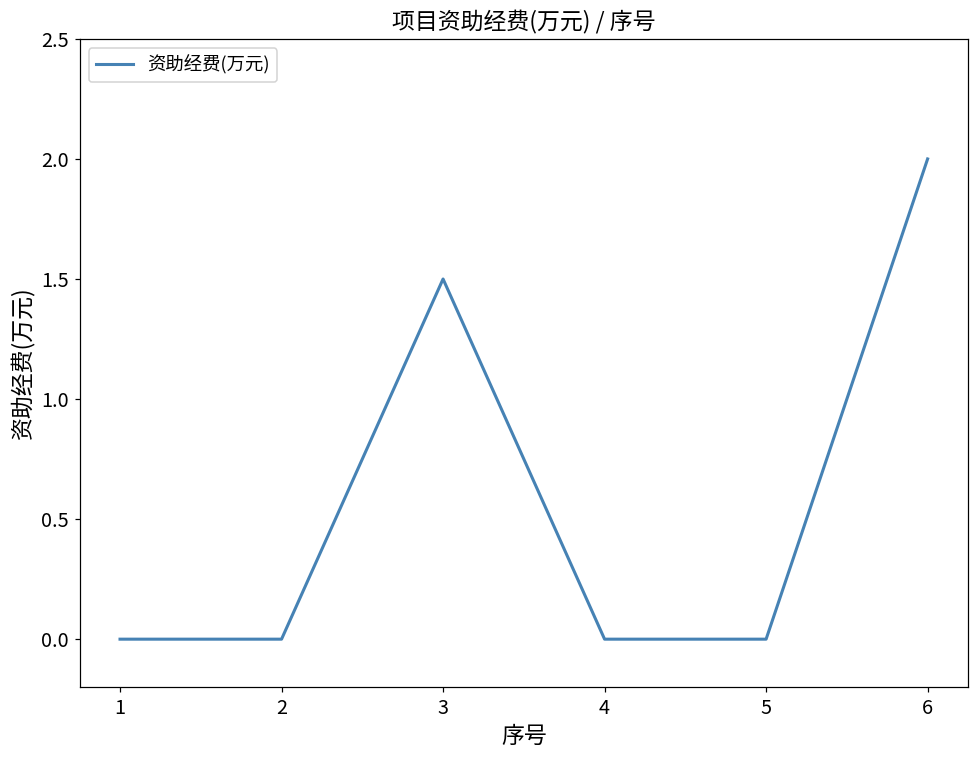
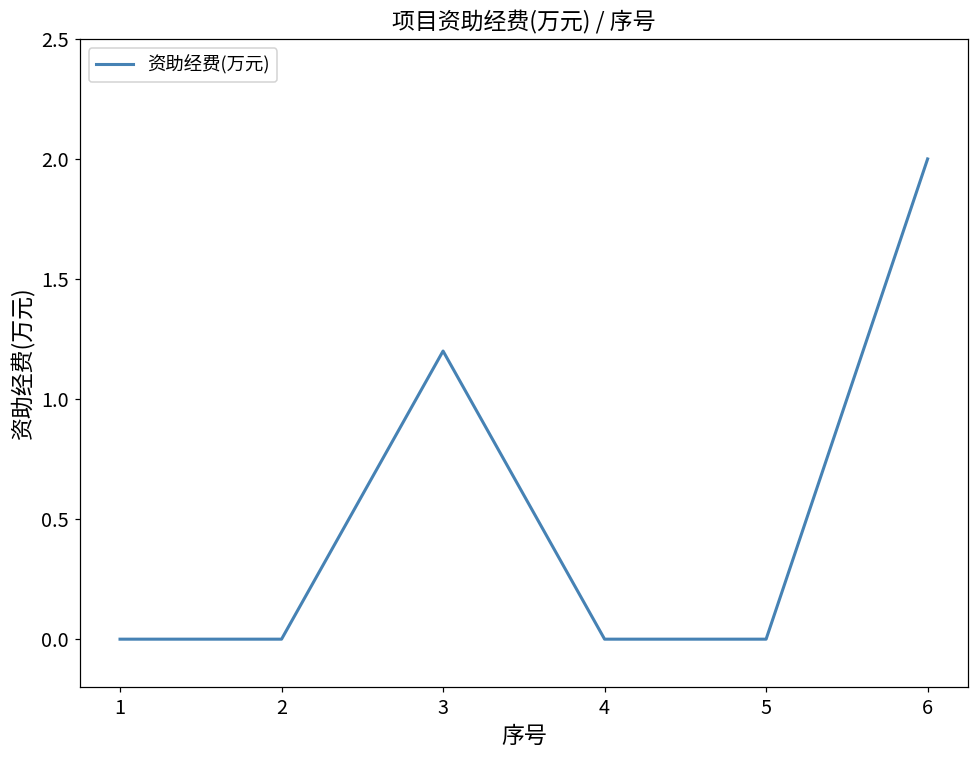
3: 1.5 -> 1.2
